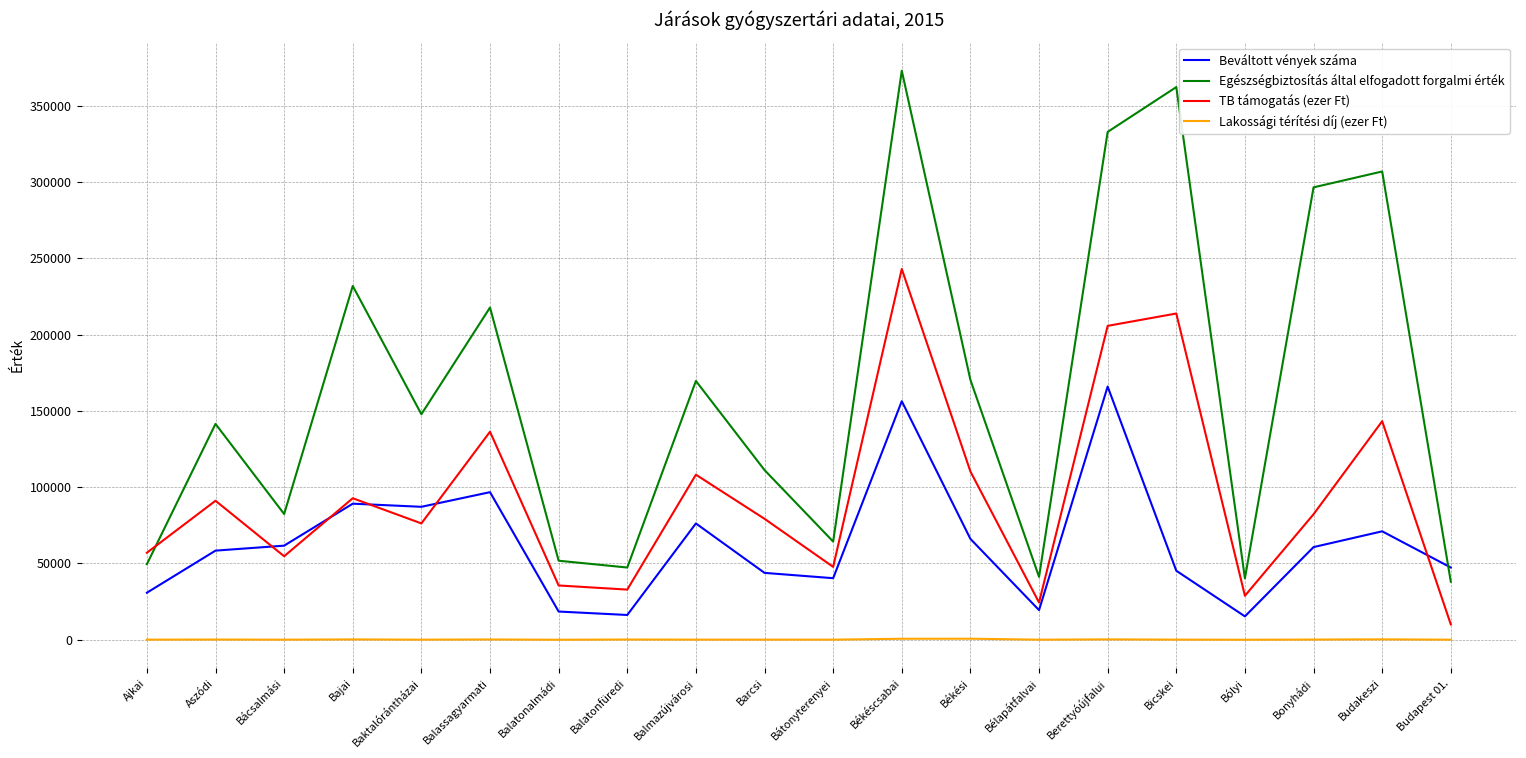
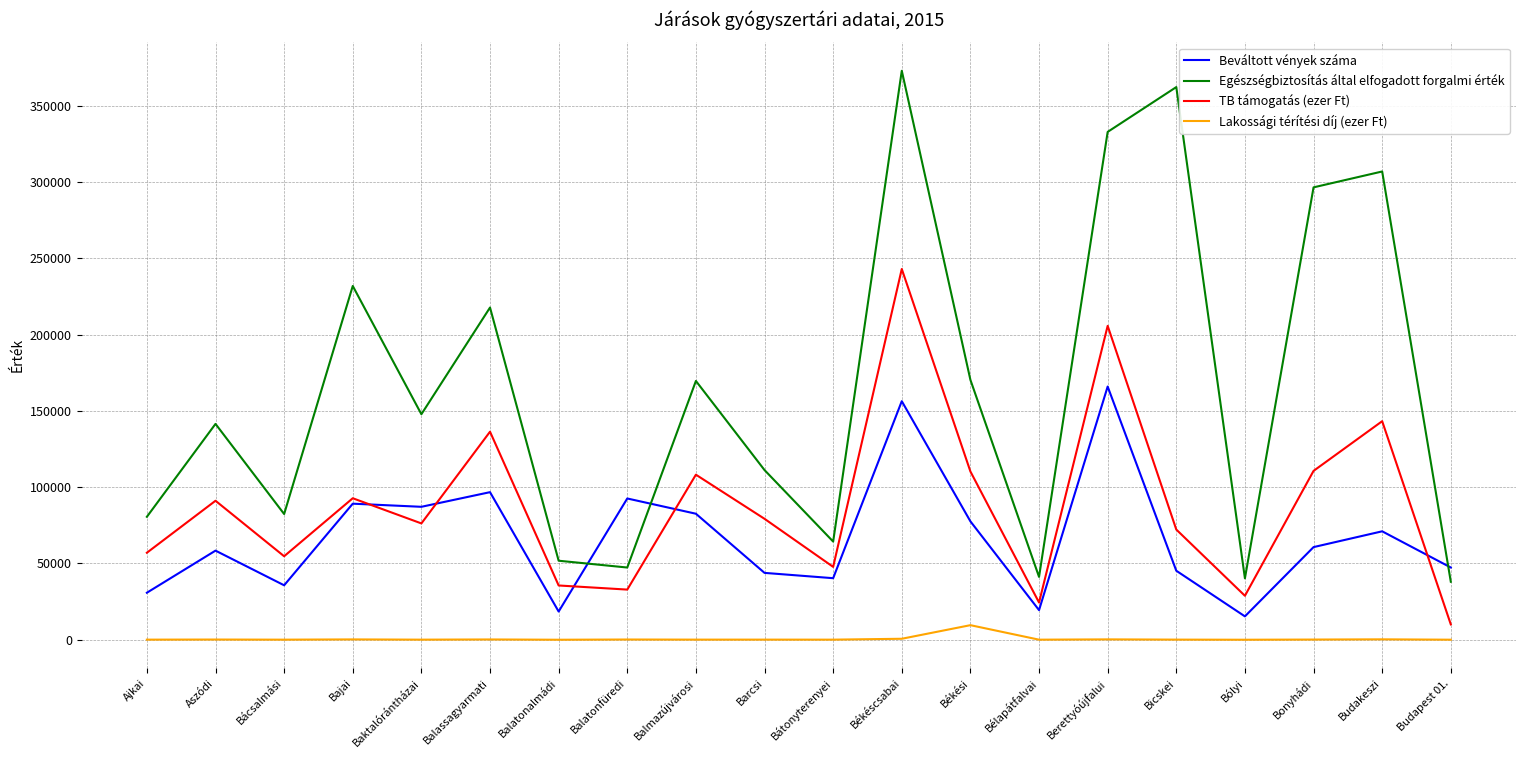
Egészségbiztosítás által elfogadott forgalmi érték, Ajkai: 50000 -> 81000
Beváltott vények száma, Bácsalmási: 62000 -> 36000
Beváltott vények száma, Balatonfüredi: 16000 -> 93000
Beváltott vények száma, Balmazújvárosi: 76000 -> 83000
Beváltott vények száma, Békési: 66000 -> 78000
Lakossági térítési díj (ezer Ft), Békési: 1000 -> 10000
TB támogatás (ezer Ft), Bicskei: 214000 -> 72000
TB támogatás (ezer Ft), Bonyhádi: 82000 -> 111000
